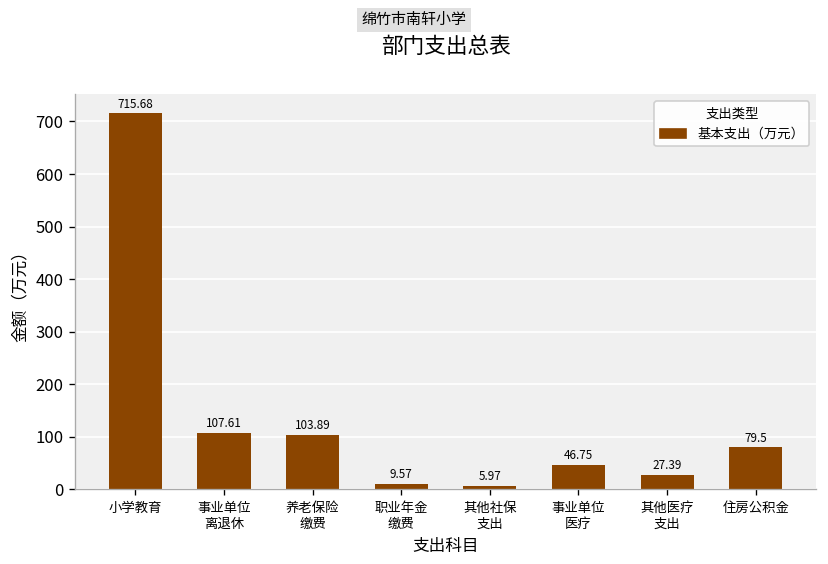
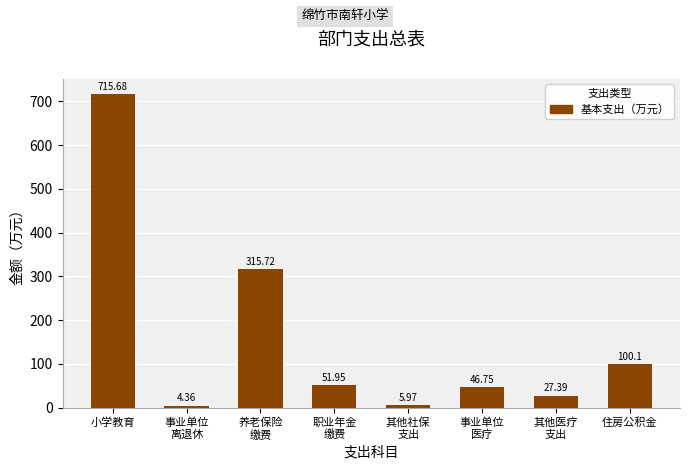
事业单位 离退休: 107.61 -> 4.36
养老保险 缴费: 103.89 -> 315.72
职业年金 缴费: 9.57 -> 51.95
住房公积金: 79.5 -> 100.1
